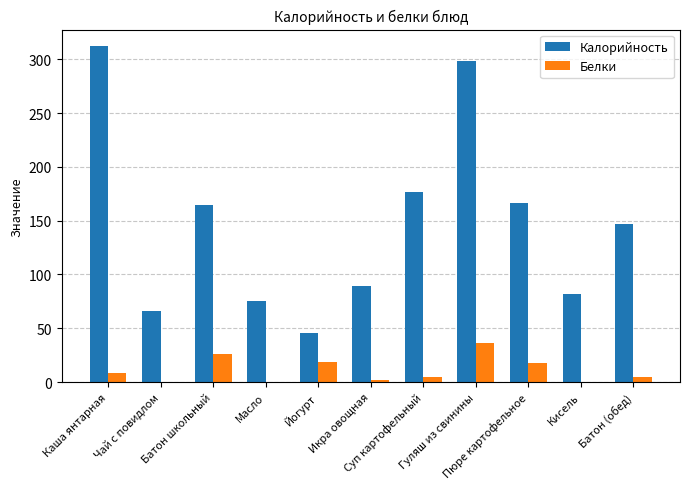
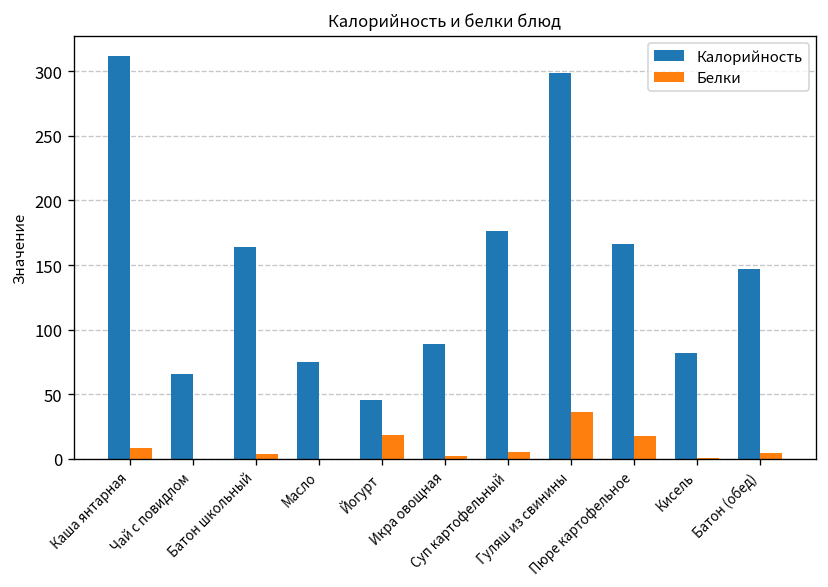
Белки, Батон школьный: 26 -> 4
